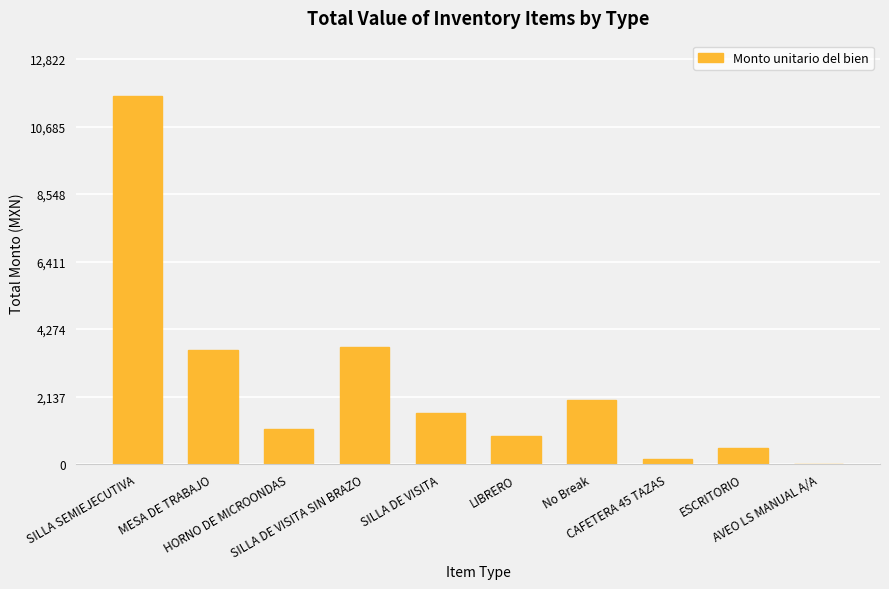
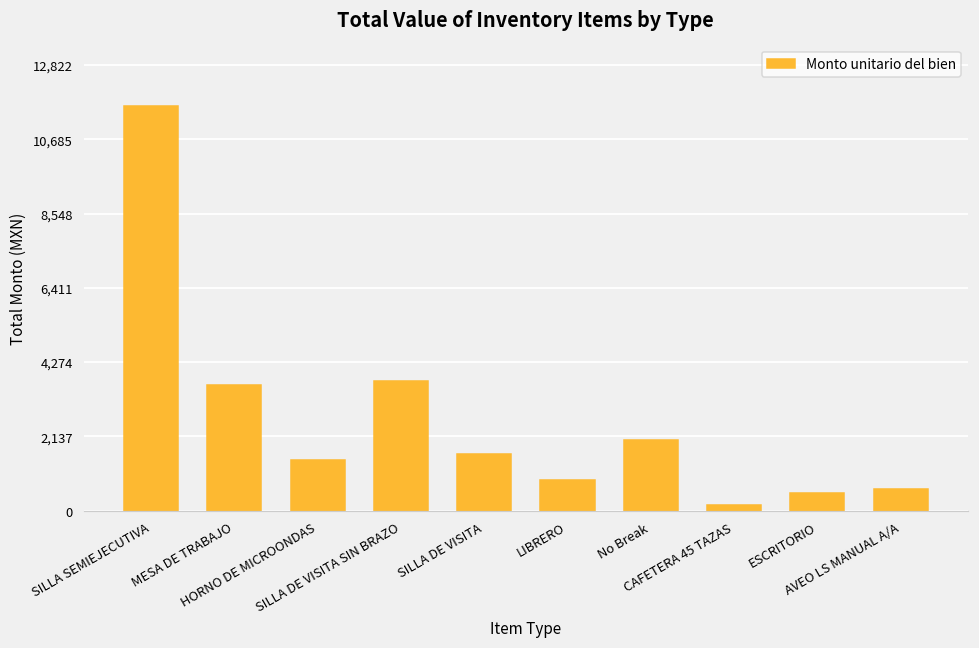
HORNO DE MICROONDAS: 1,100 -> 1,400
AVEO LS MANUAL A/A: 0 -> 600
